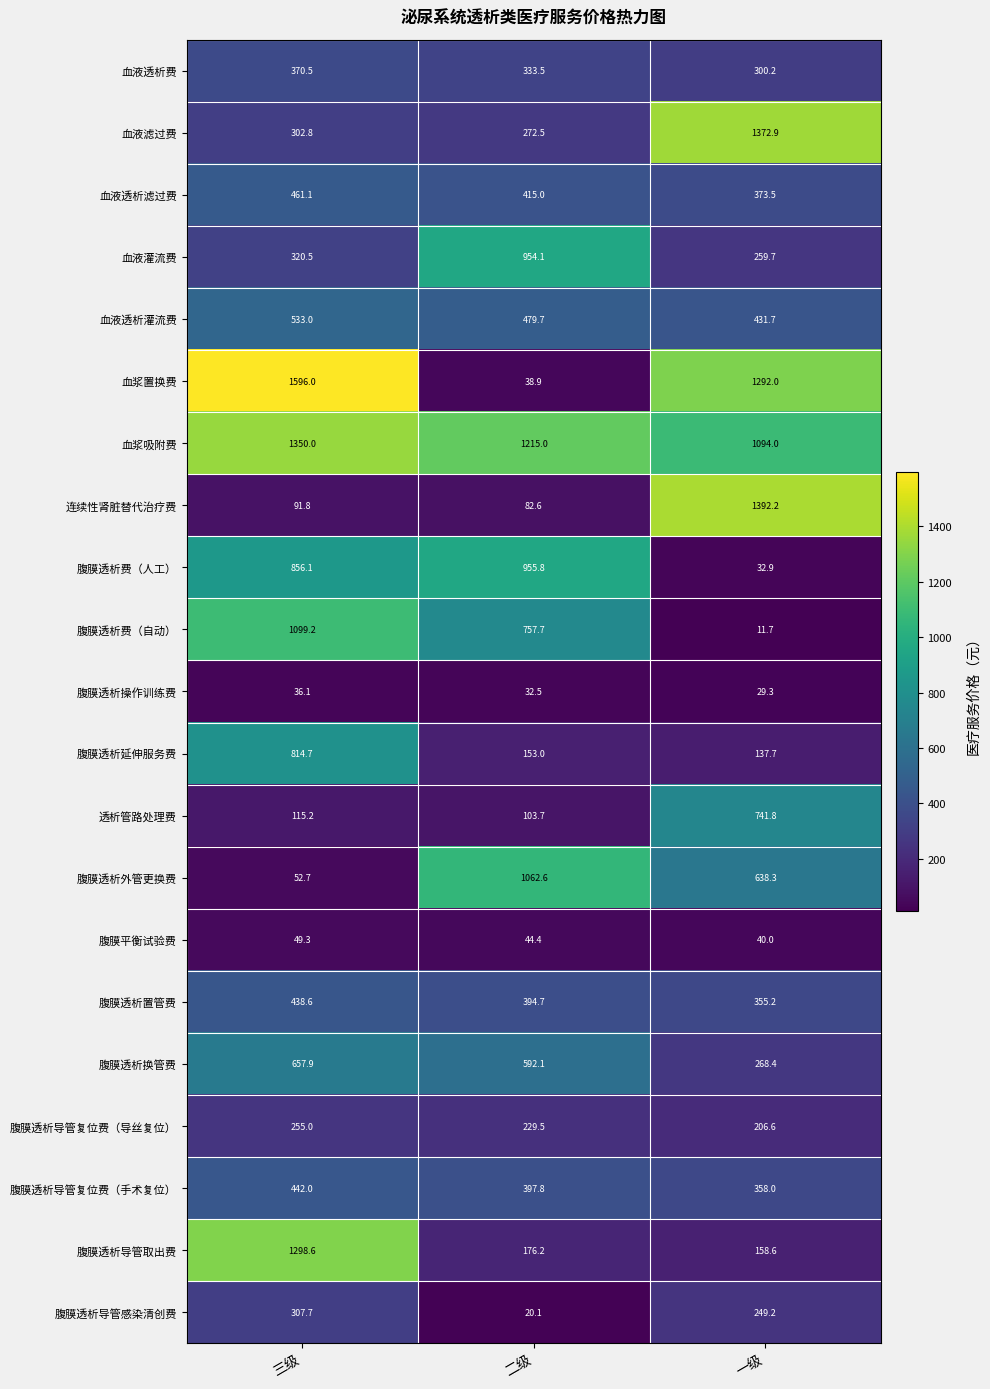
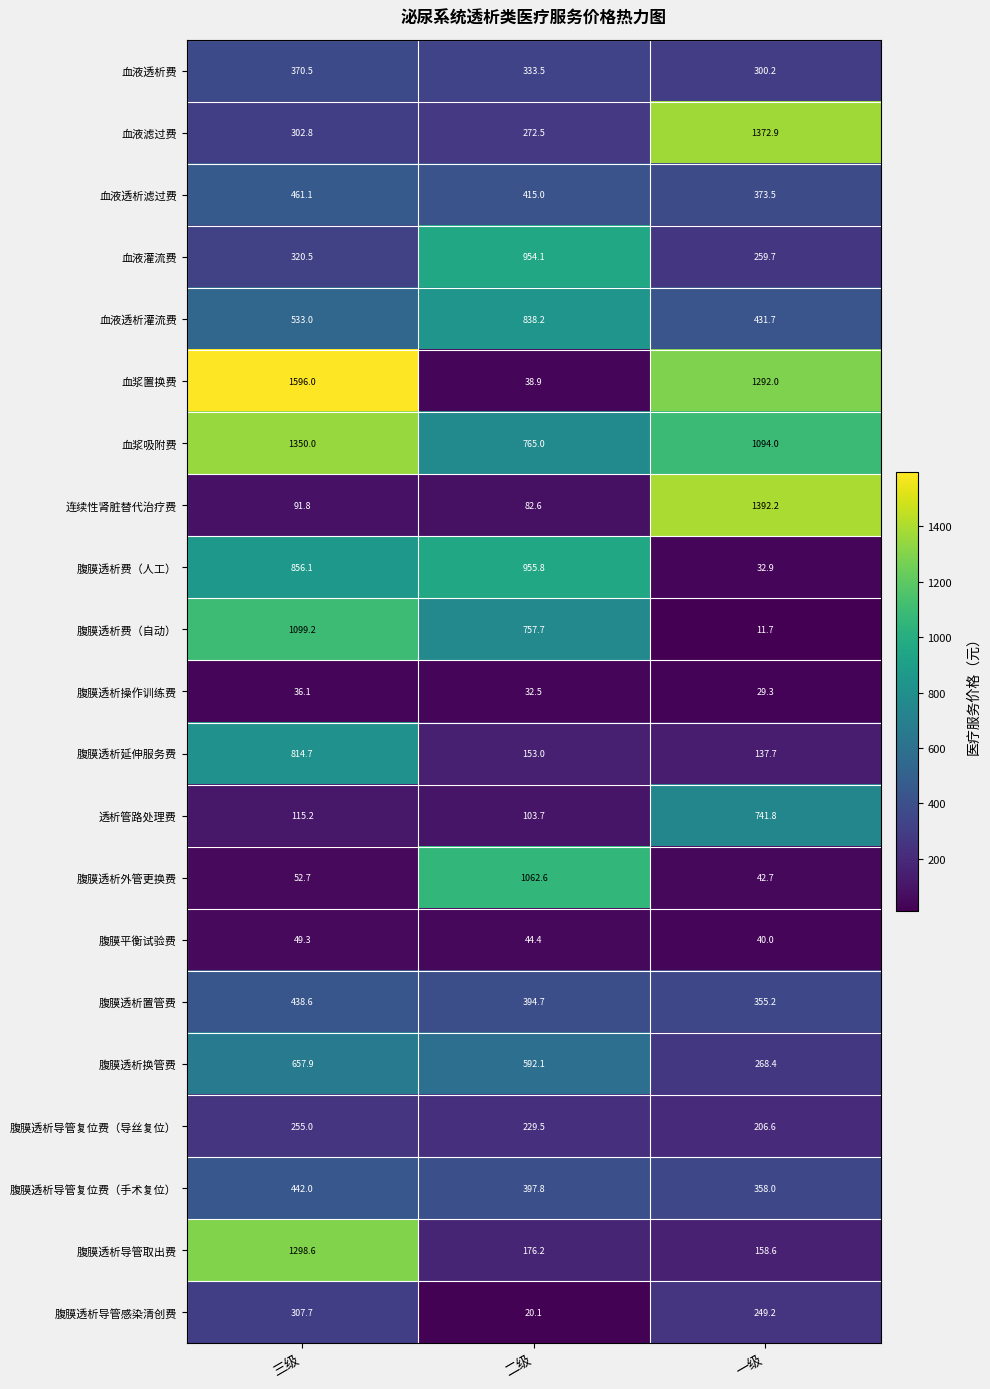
血液透析灌流费, 二级: 479.7 -> 838.2
血浆吸附费, 二级: 1215.0 -> 765.0
腹膜透析外管更换费, 一级: 638.3 -> 42.7
